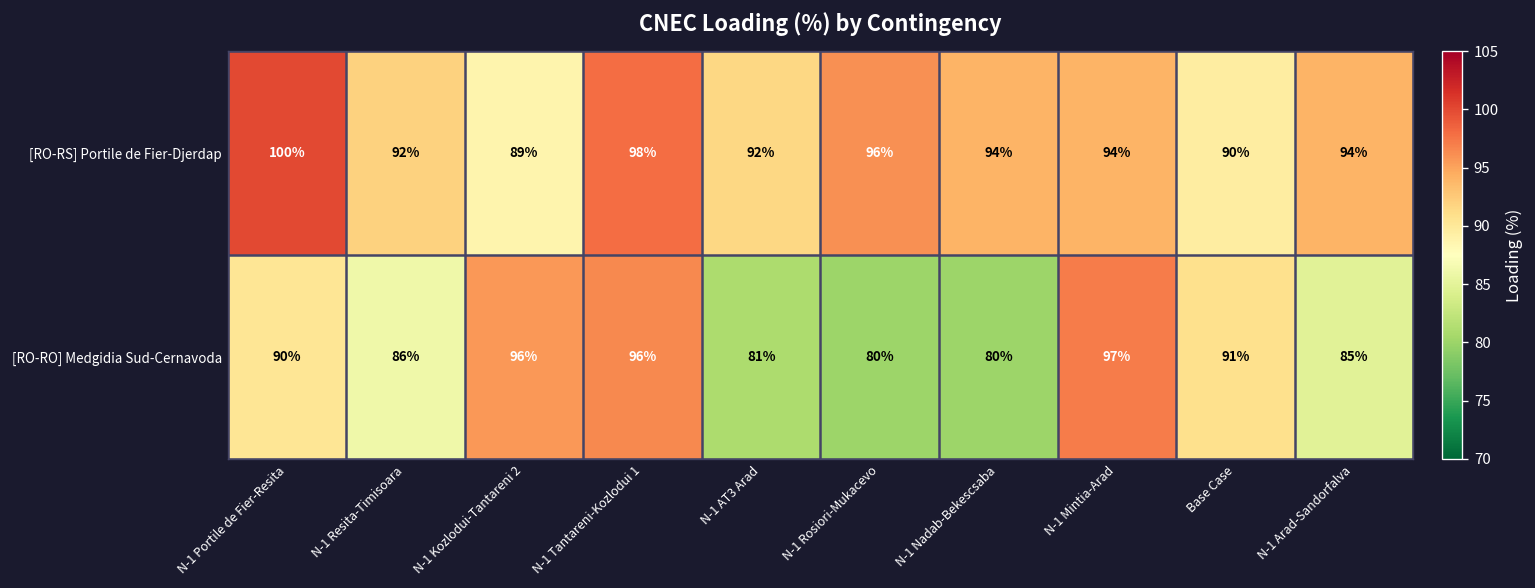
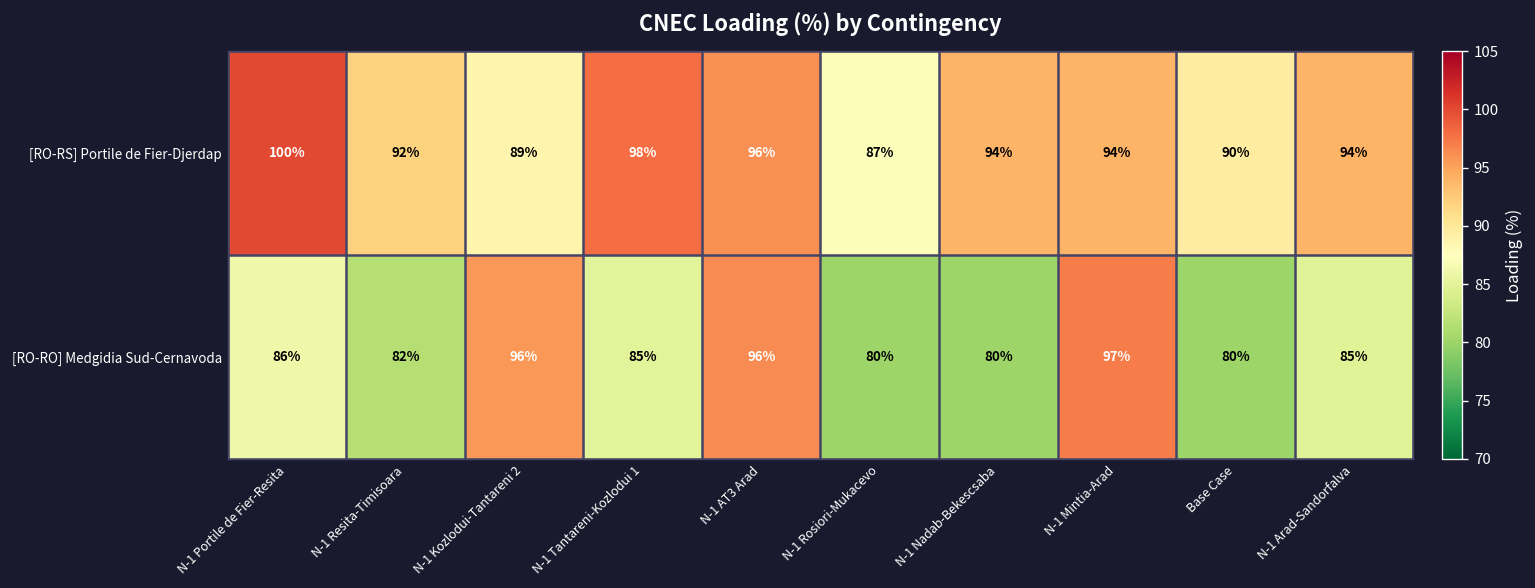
[RO-RS] Portile de Fier-Djerdap, N-1 AT3 Arad: 92% -> 96%
[RO-RS] Portile de Fier-Djerdap, N-1 Rosiori-Mukacevo: 96% -> 87%
[RO-RO] Medgidia Sud-Cernavoda, N-1 Portile de Fier-Resita: 90% -> 86%
[RO-RO] Medgidia Sud-Cernavoda, N-1 Resita-Timisoara: 86% -> 82%
[RO-RO] Medgidia Sud-Cernavoda, N-1 Tantareni-Kozlodui 1: 96% -> 85%
[RO-RO] Medgidia Sud-Cernavoda, N-1 AT3 Arad: 81% -> 96%
[RO-RO] Medgidia Sud-Cernavoda, Base Case: 91% -> 80%
